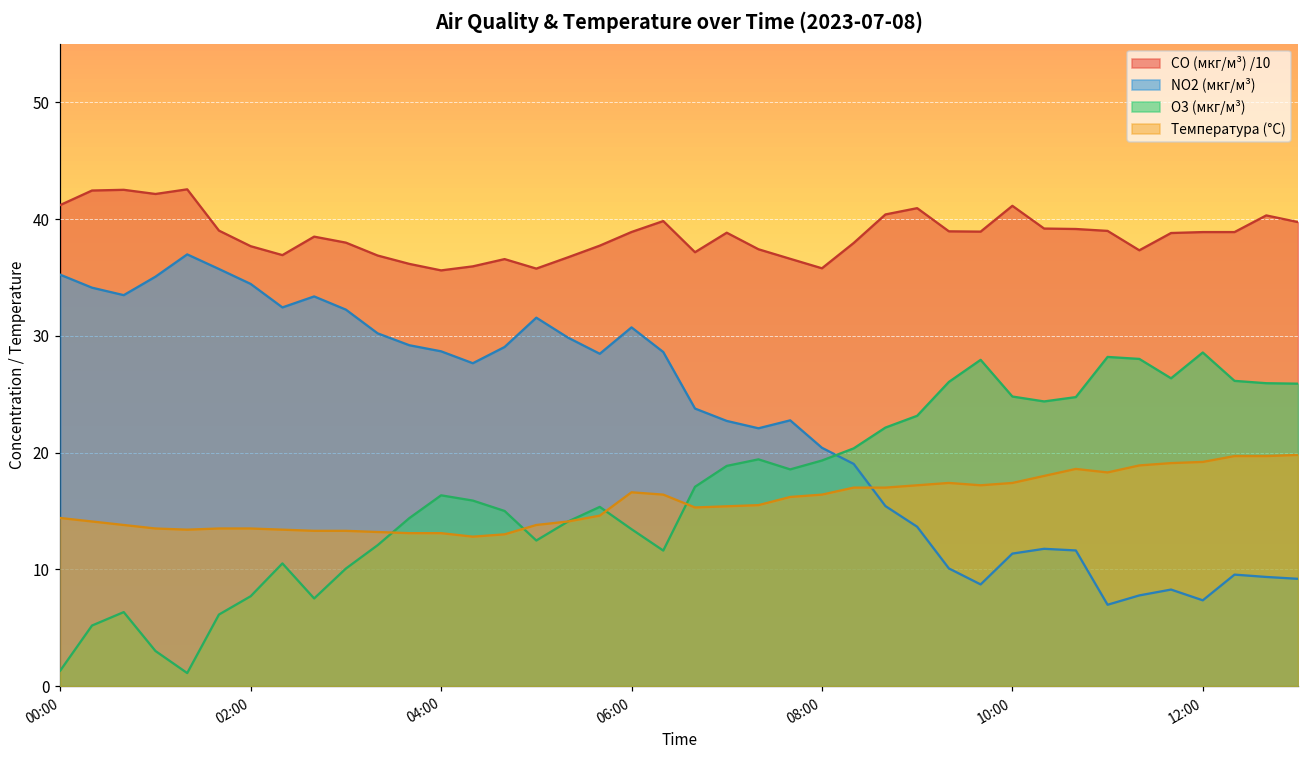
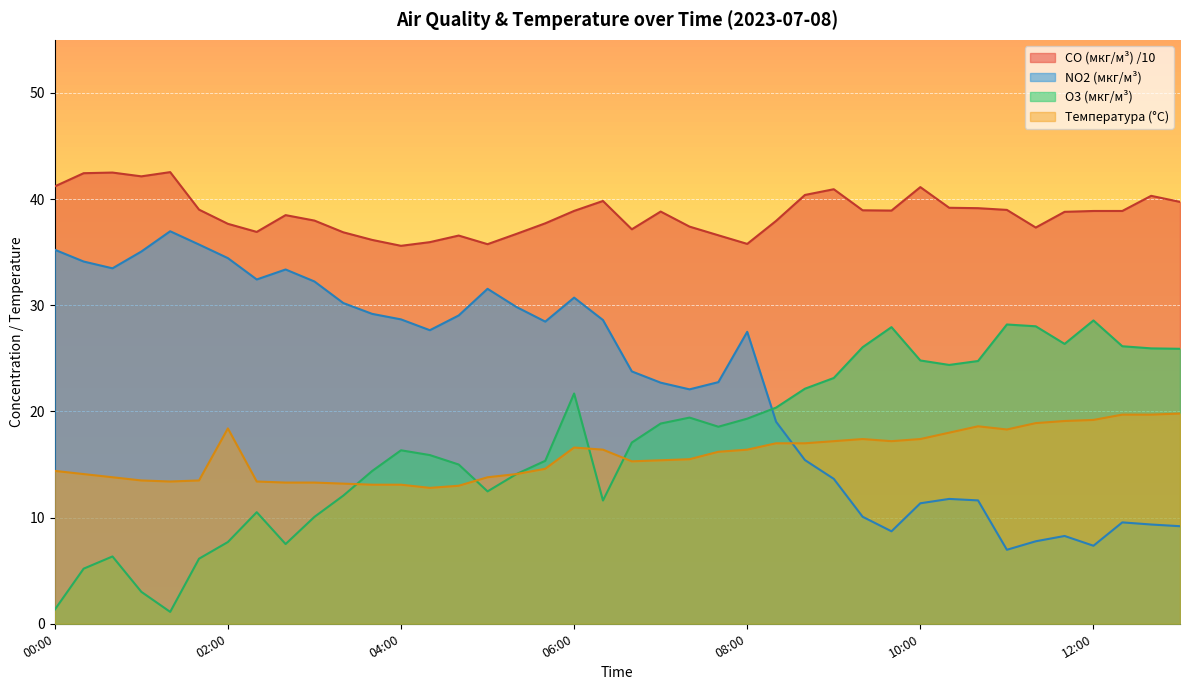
Температура (°C), 02:00: 13.5 -> 18.4
O3 (мкг/м³), 06:00: 13.4 -> 21.7
NO2 (мкг/м³), 08:00: 20.4 -> 27.5
